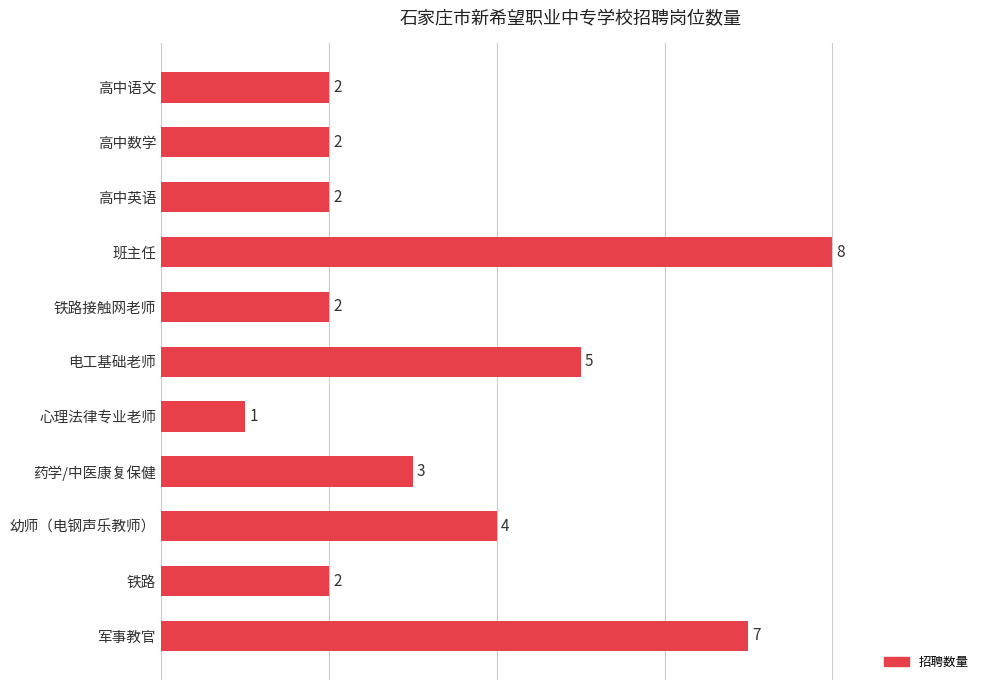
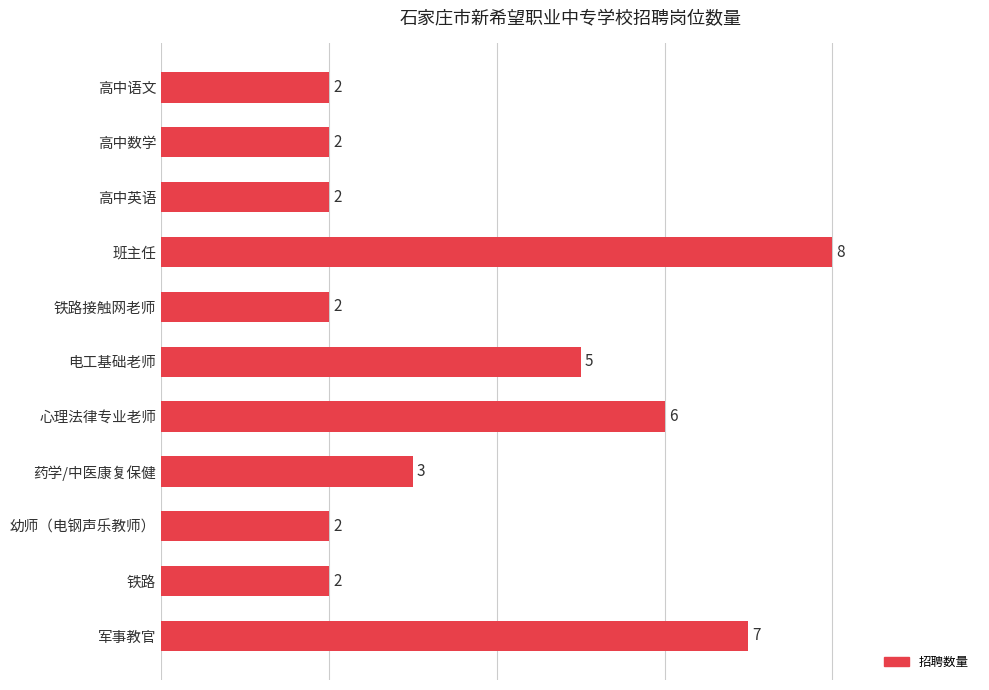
心理法律专业老师: 1 -> 6
幼师（电钢声乐教师）: 4 -> 2
